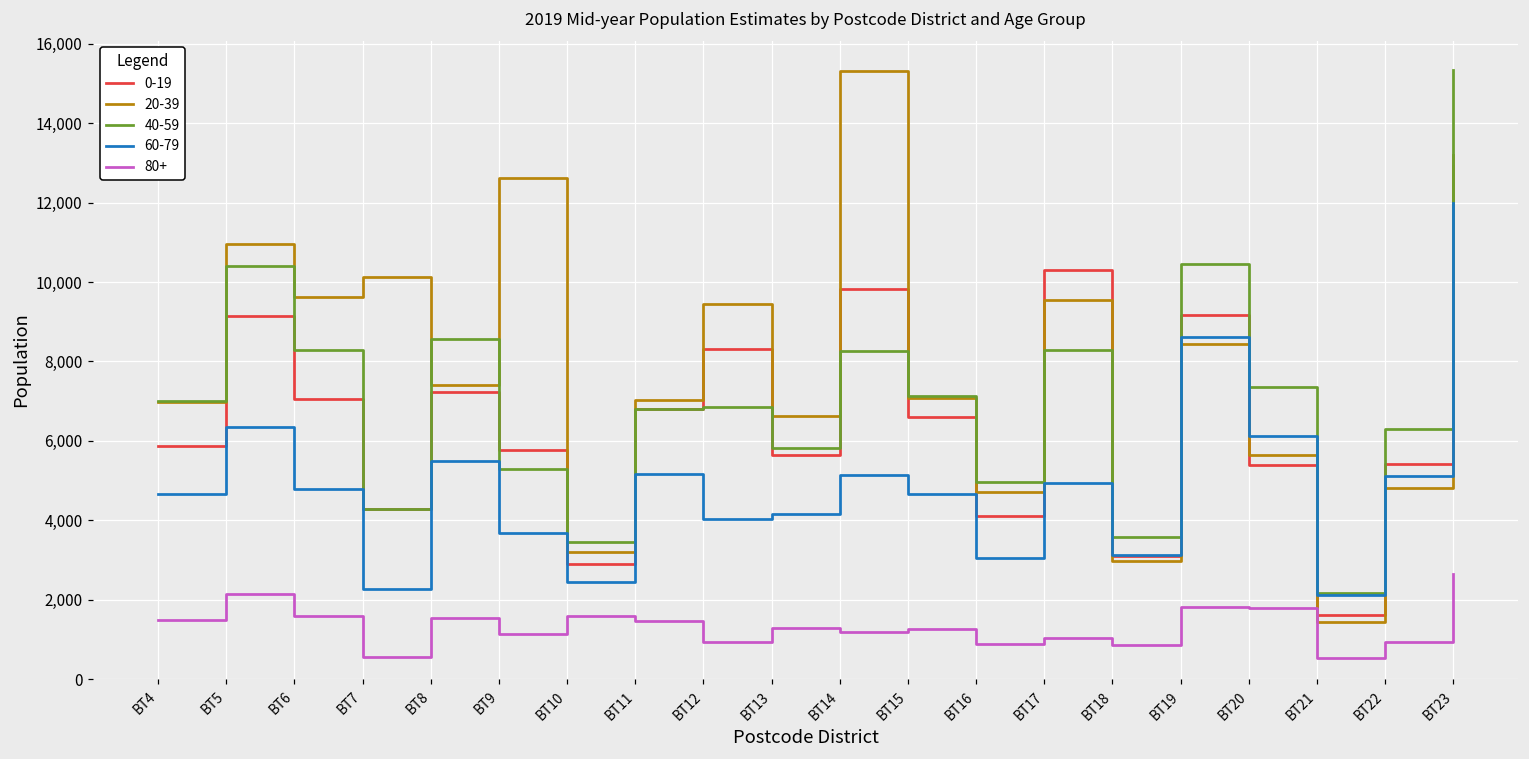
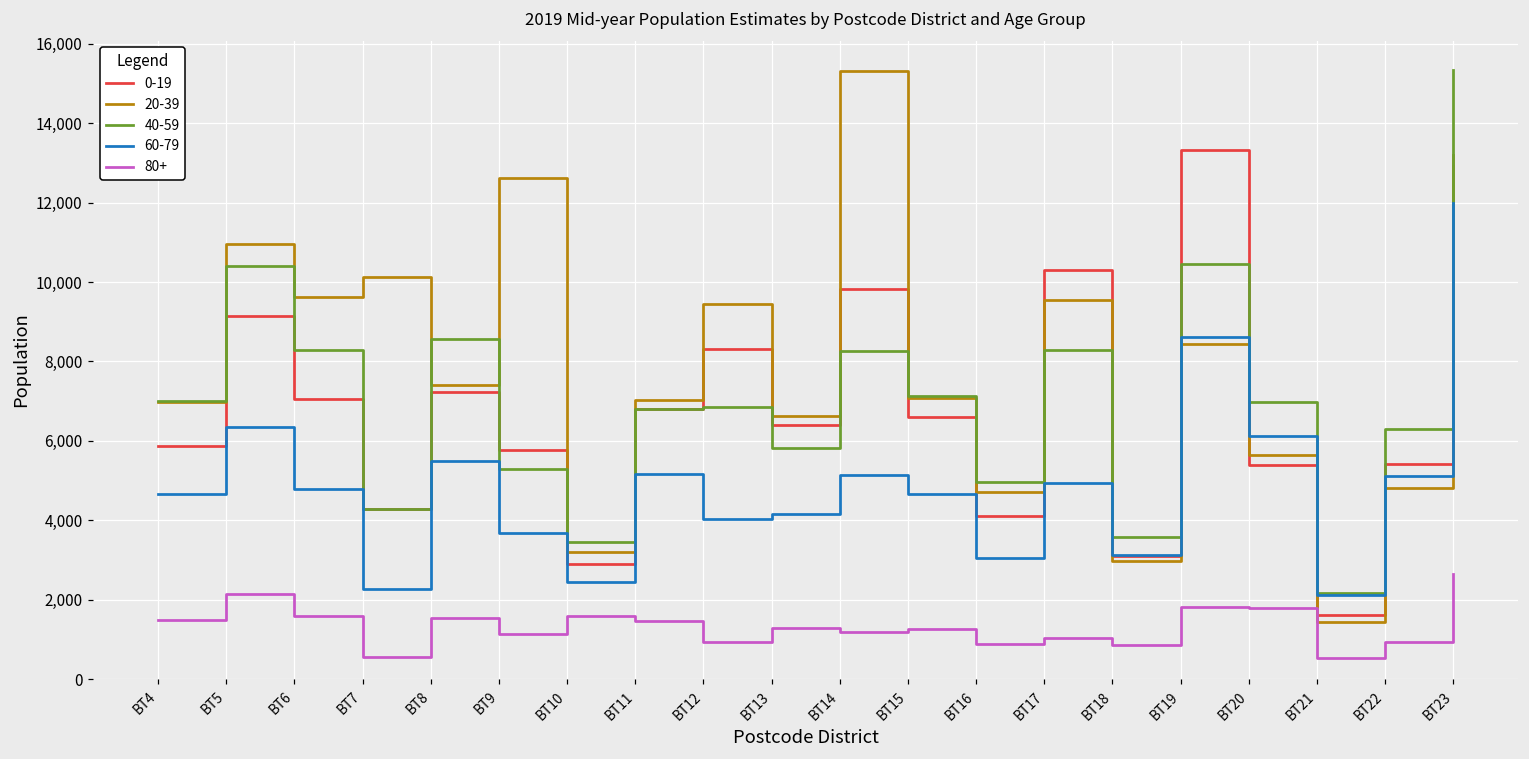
0-19, BT13: 5,600 -> 6,400
0-19, BT19: 9,200 -> 13,300
40-59, BT20: 7,400 -> 7,000
